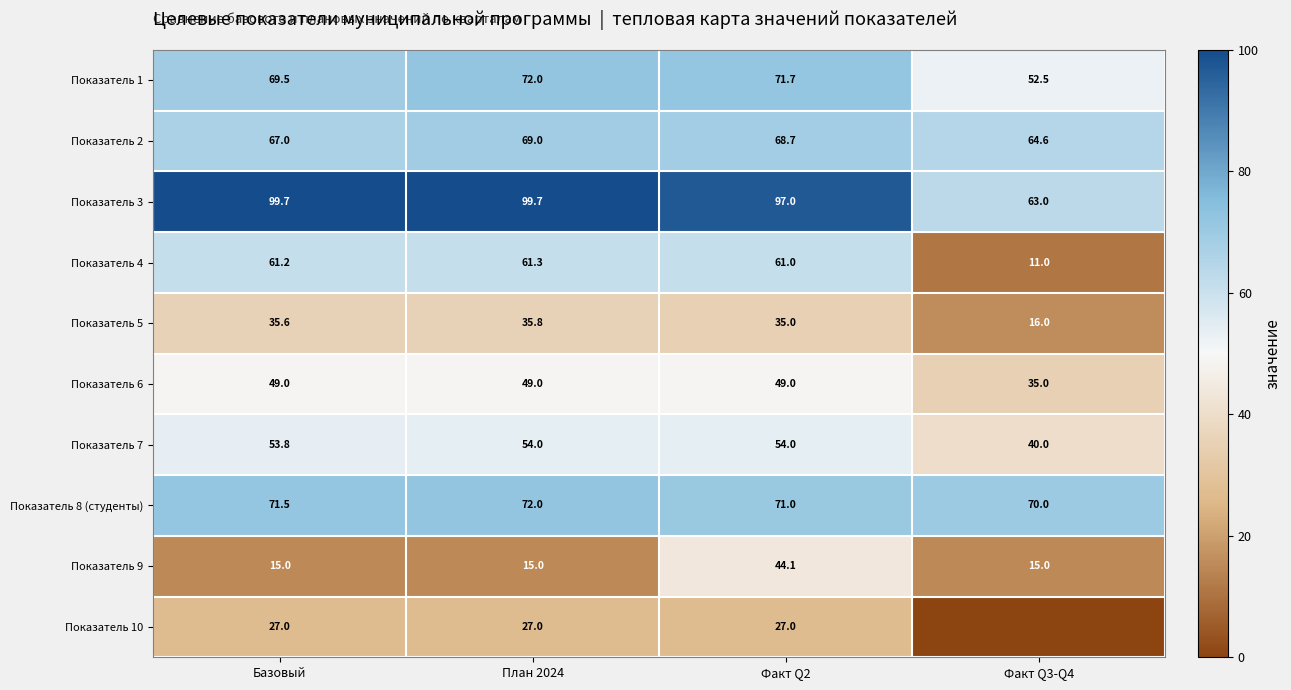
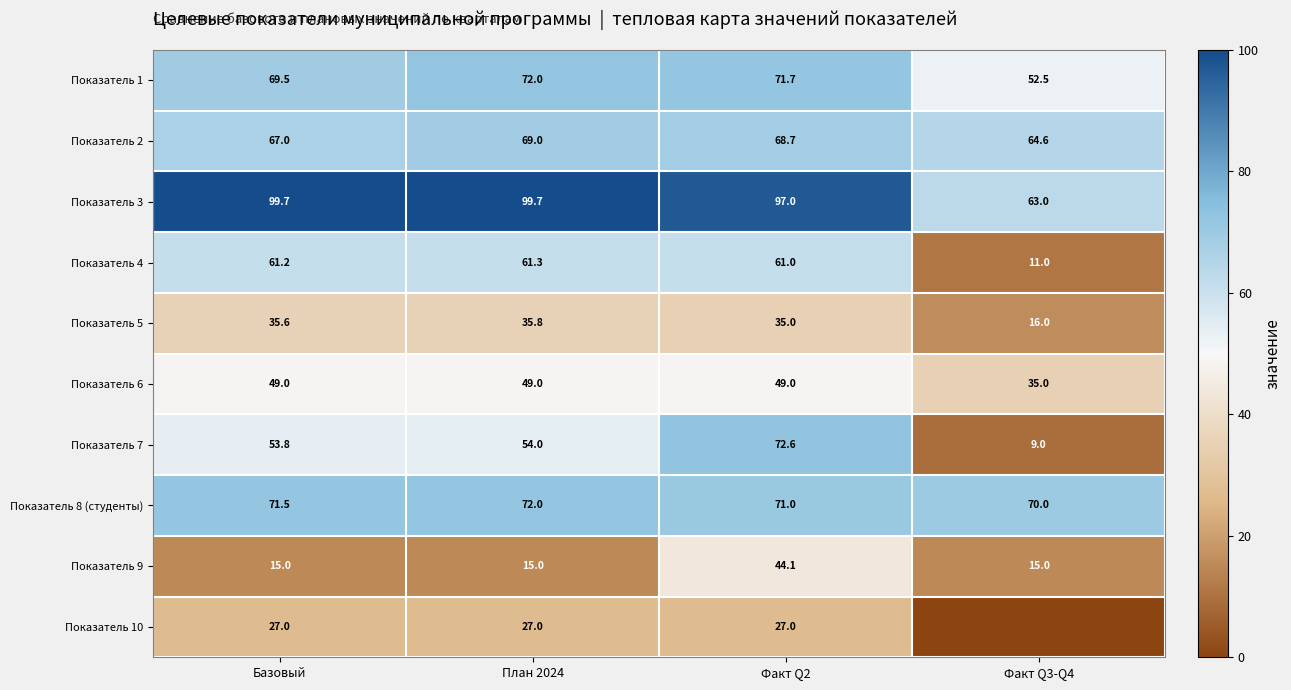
Показатель 7, Факт Q2: 54.0 -> 72.6
Показатель 7, Факт Q3-Q4: 40.0 -> 9.0
